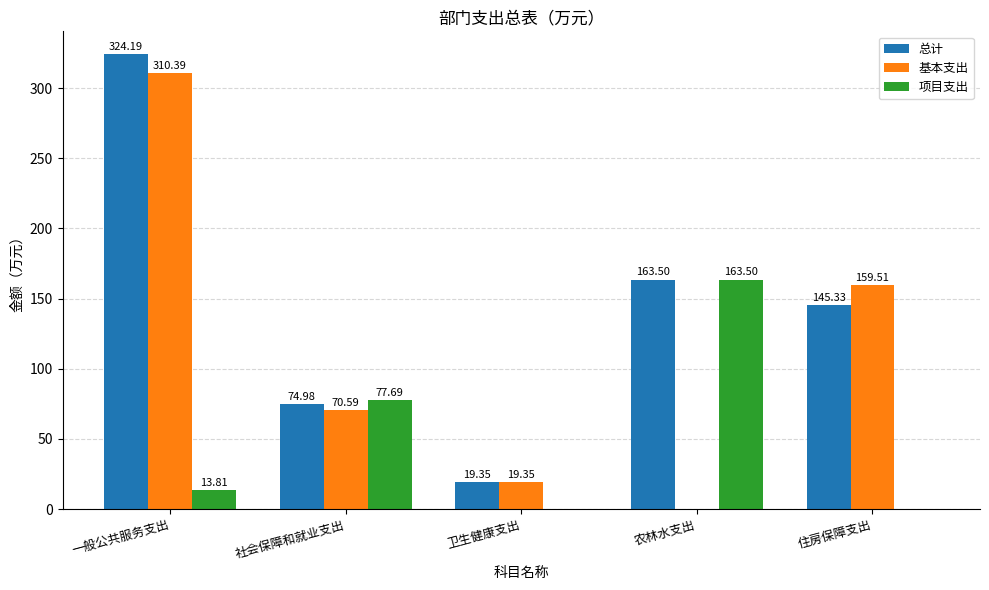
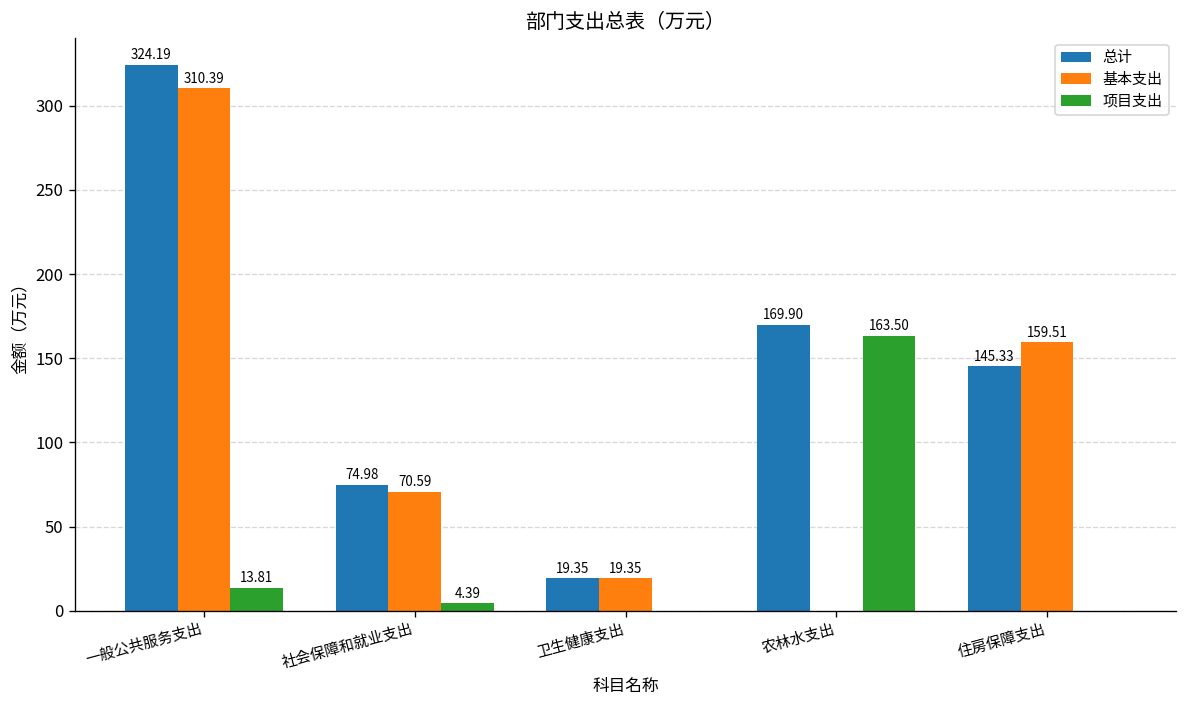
项目支出, 社会保障和就业支出: 77.69 -> 4.39
总计, 农林水支出: 163.50 -> 169.90
